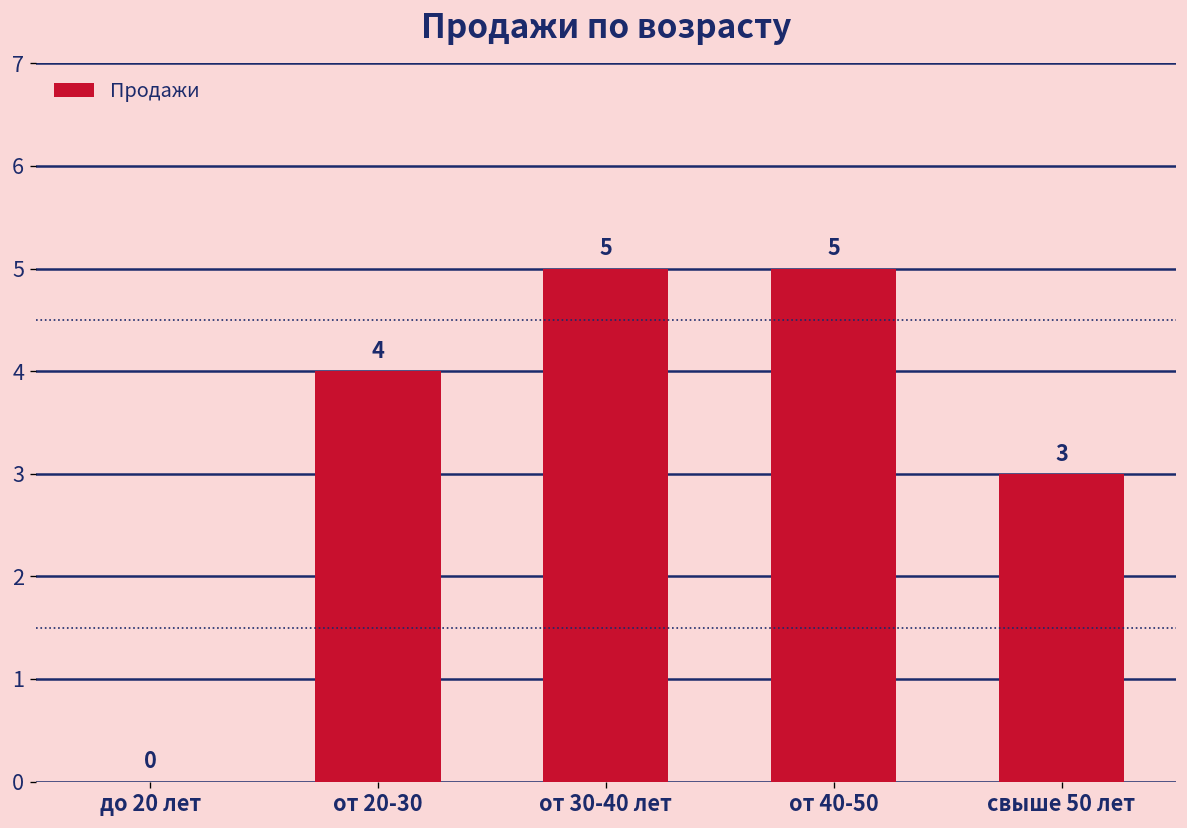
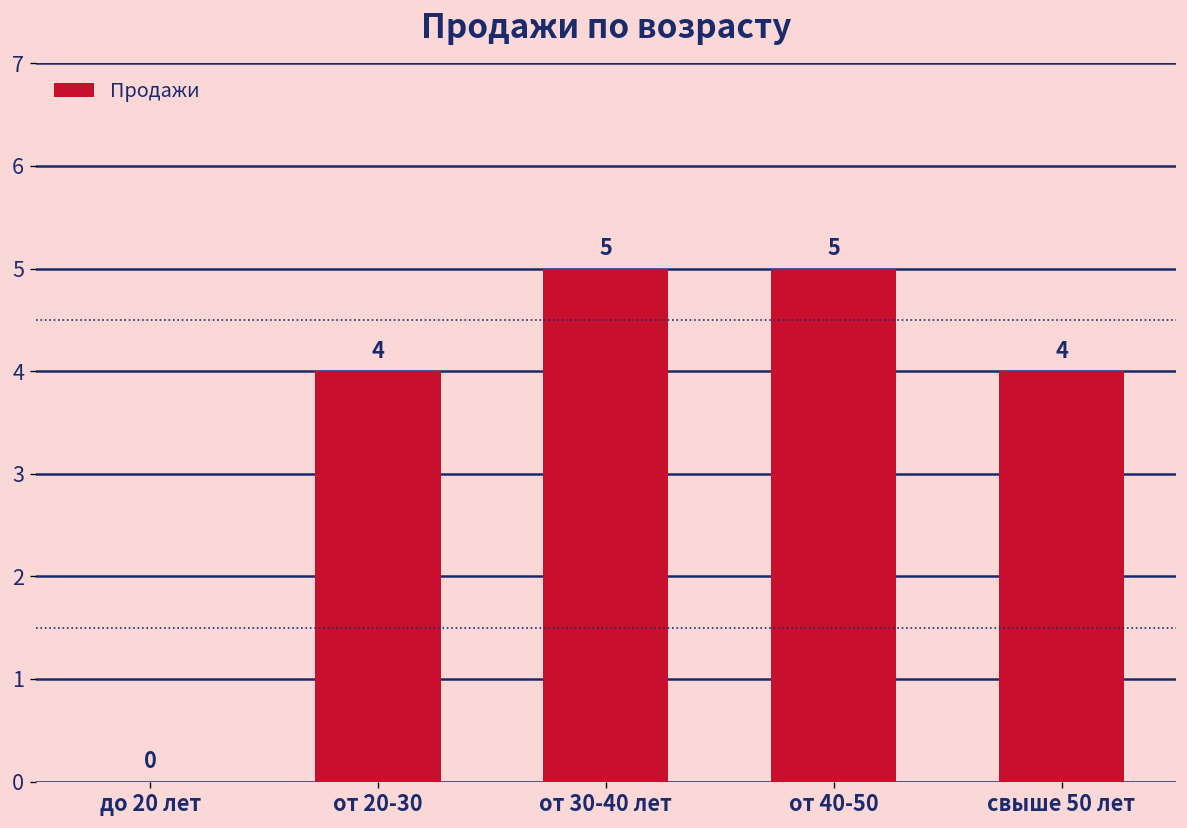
свыше 50 лет: 3 -> 4
